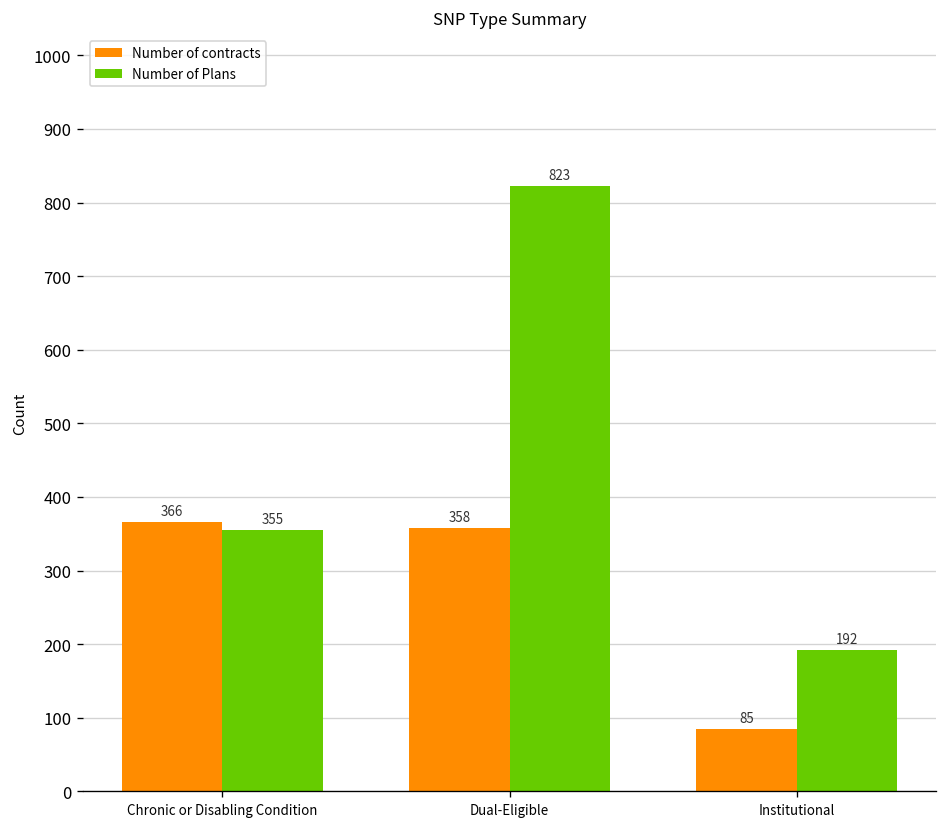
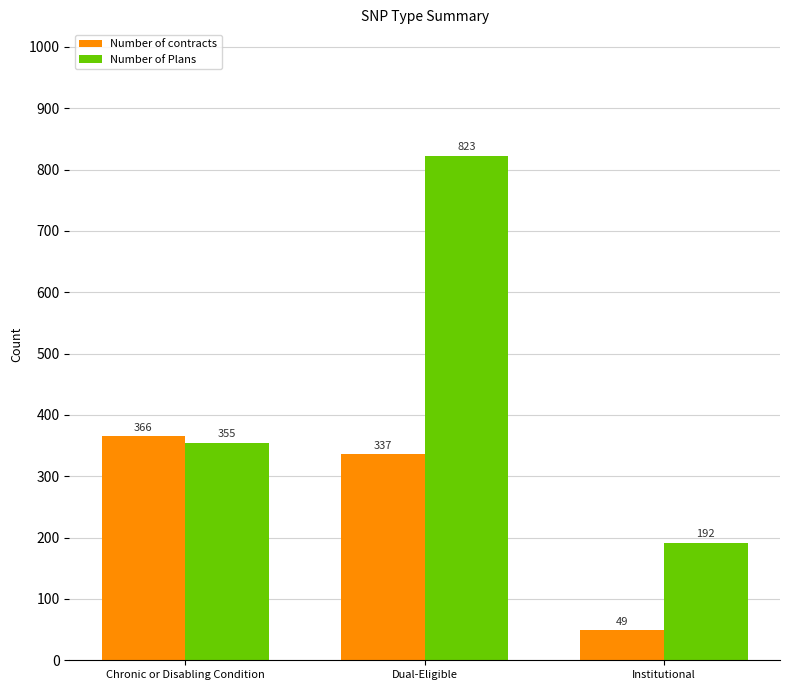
Number of contracts, Dual-Eligible: 358 -> 337
Number of contracts, Institutional: 85 -> 49
